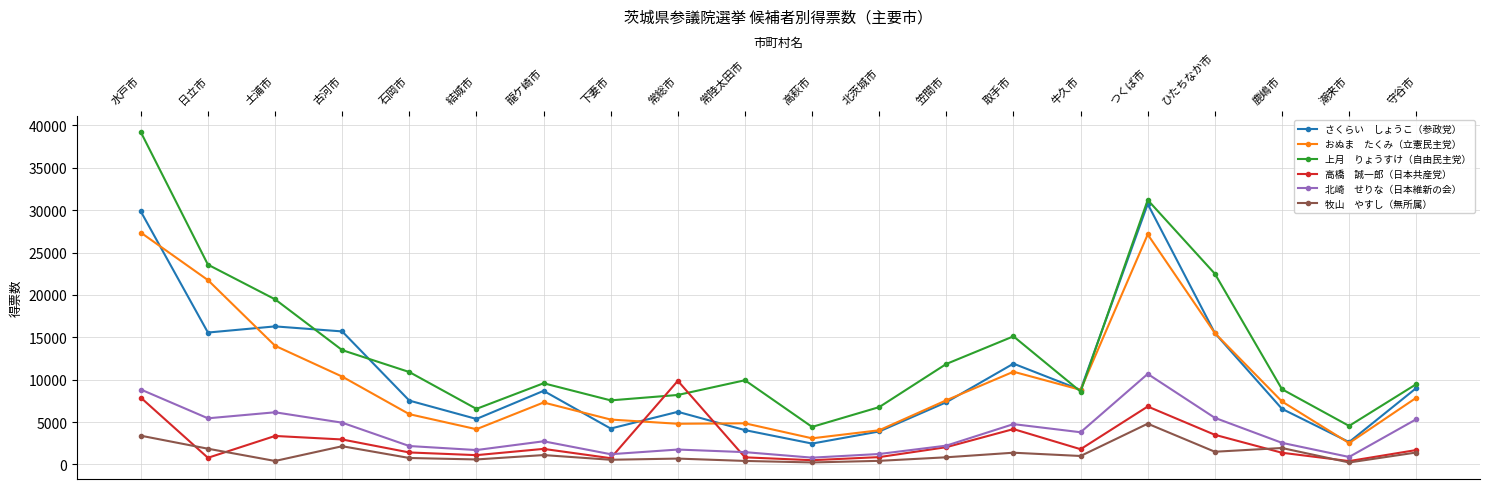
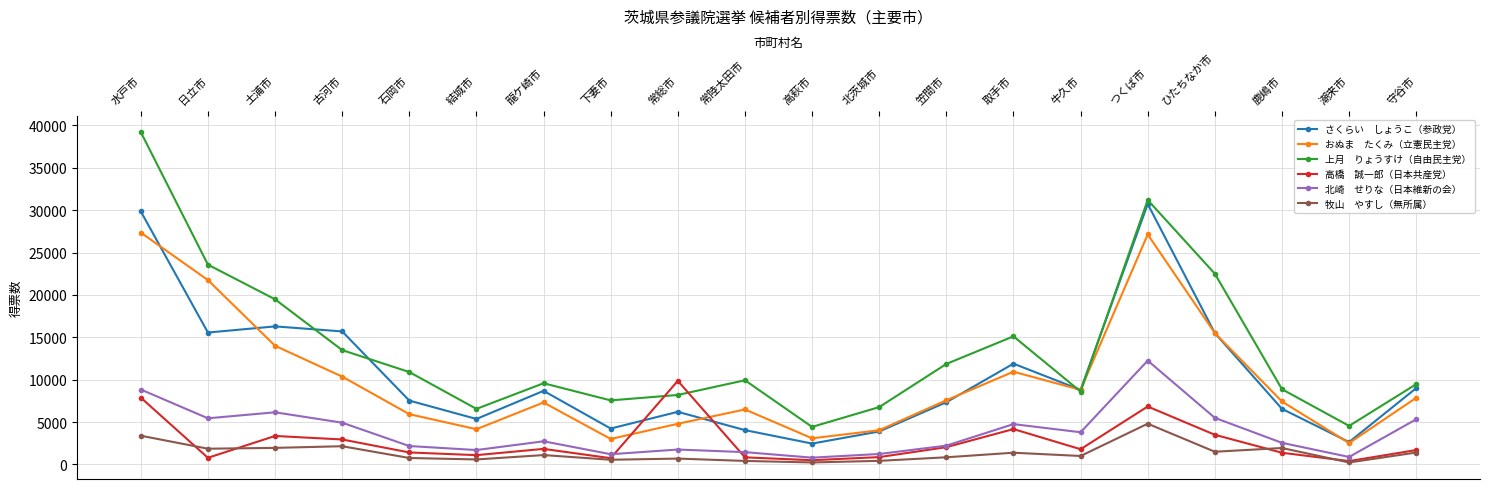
牧山 やすし（無所属）, 土浦市: 0 -> 2000
おぬま たくみ（立憲民主党）, 下妻市: 5000 -> 3000
おぬま たくみ（立憲民主党）, 常陸太田市: 5000 -> 6000
北崎 せりな（日本維新の会）, つくば市: 11000 -> 12000
